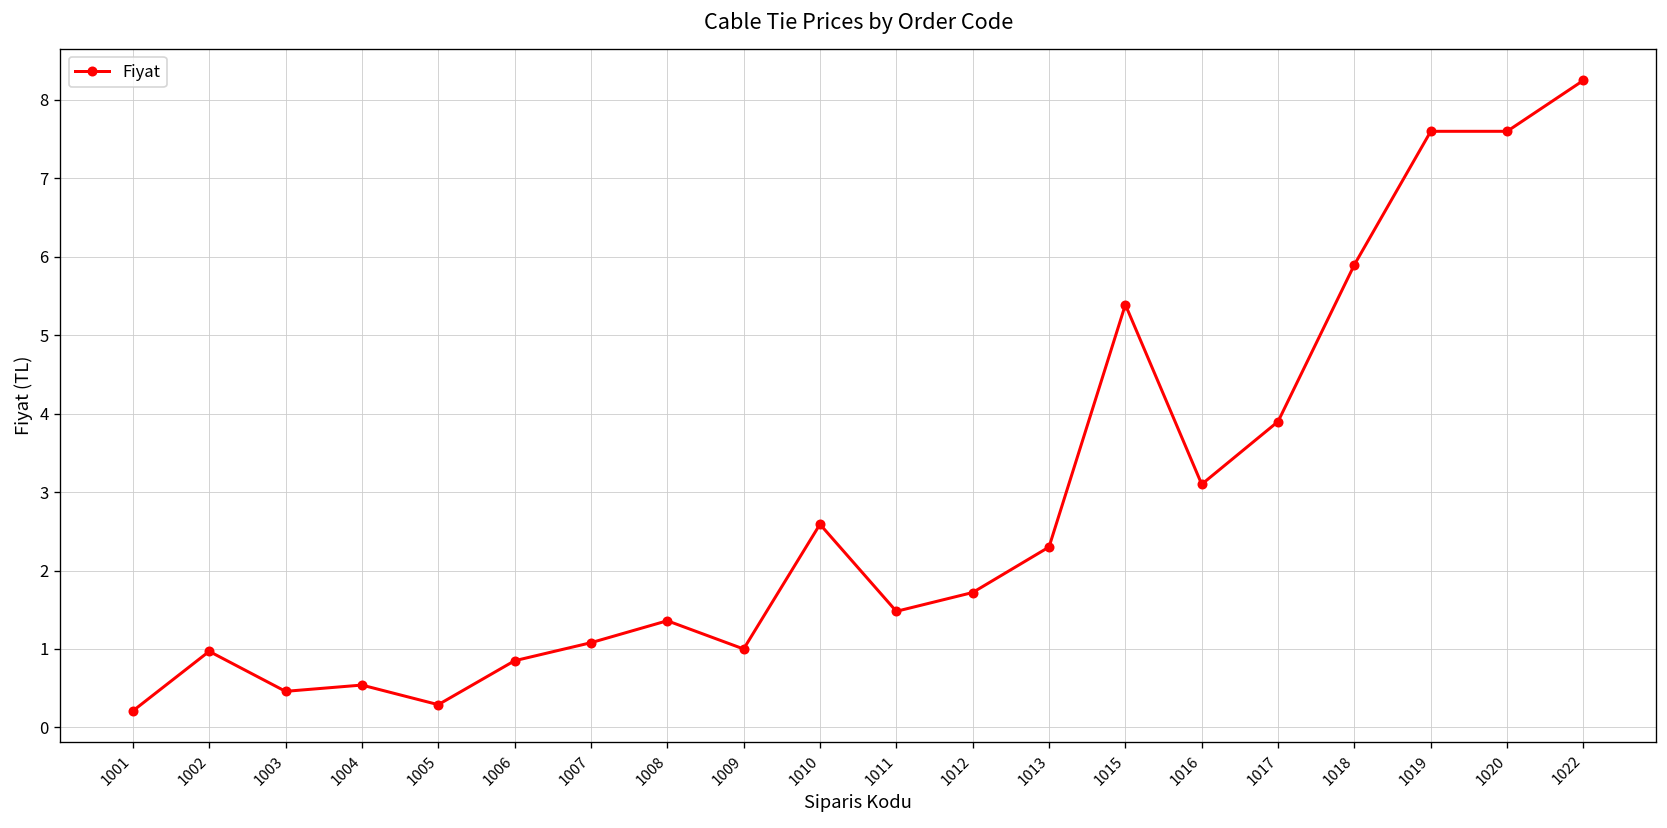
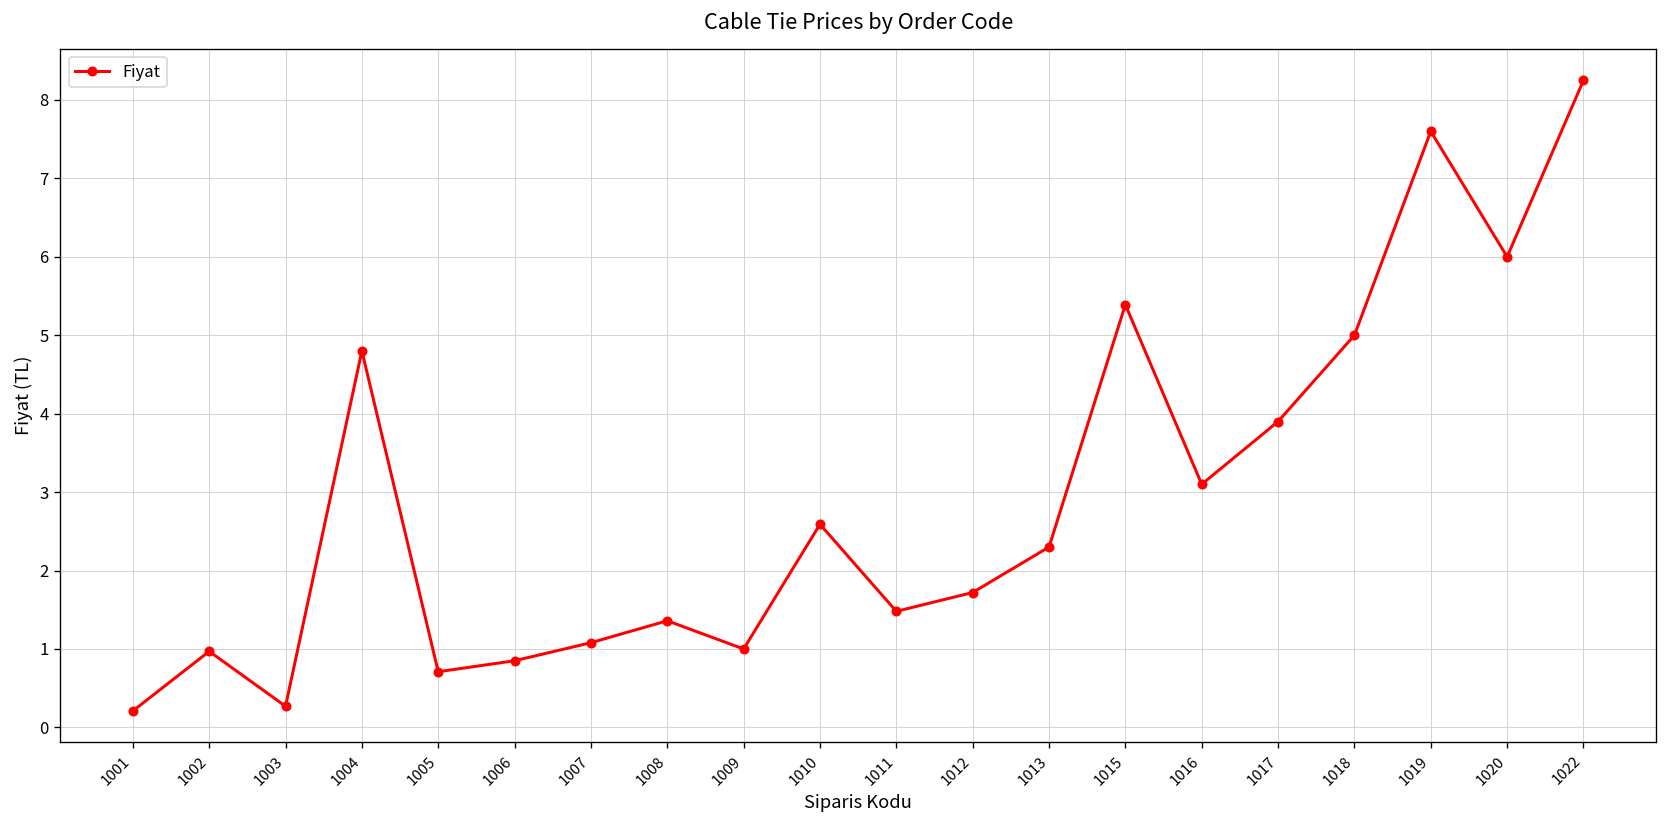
1003: 0.5 -> 0.3
1004: 0.5 -> 4.8
1005: 0.3 -> 0.7
1018: 5.9 -> 5.0
1020: 7.6 -> 6.0
